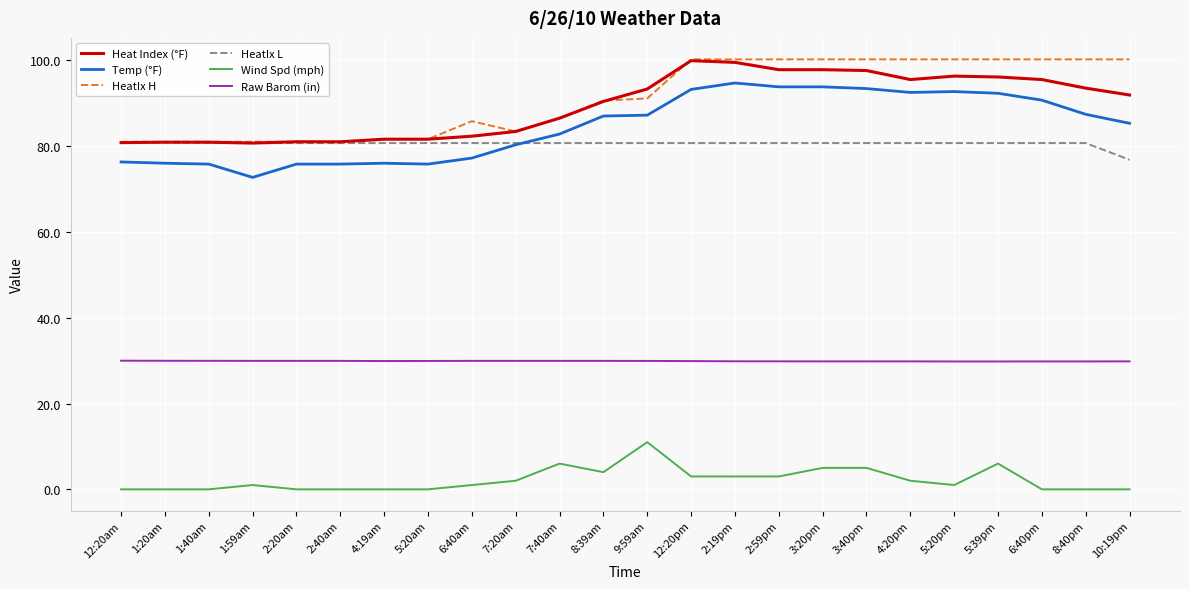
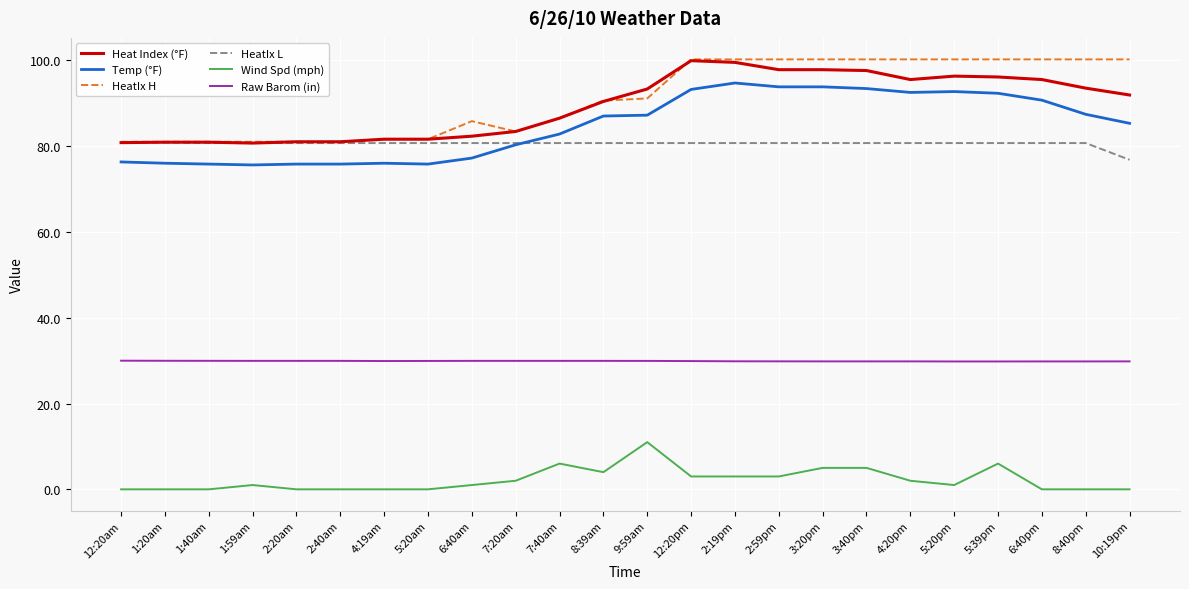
Temp (°F), 1:59am: 73 -> 76
